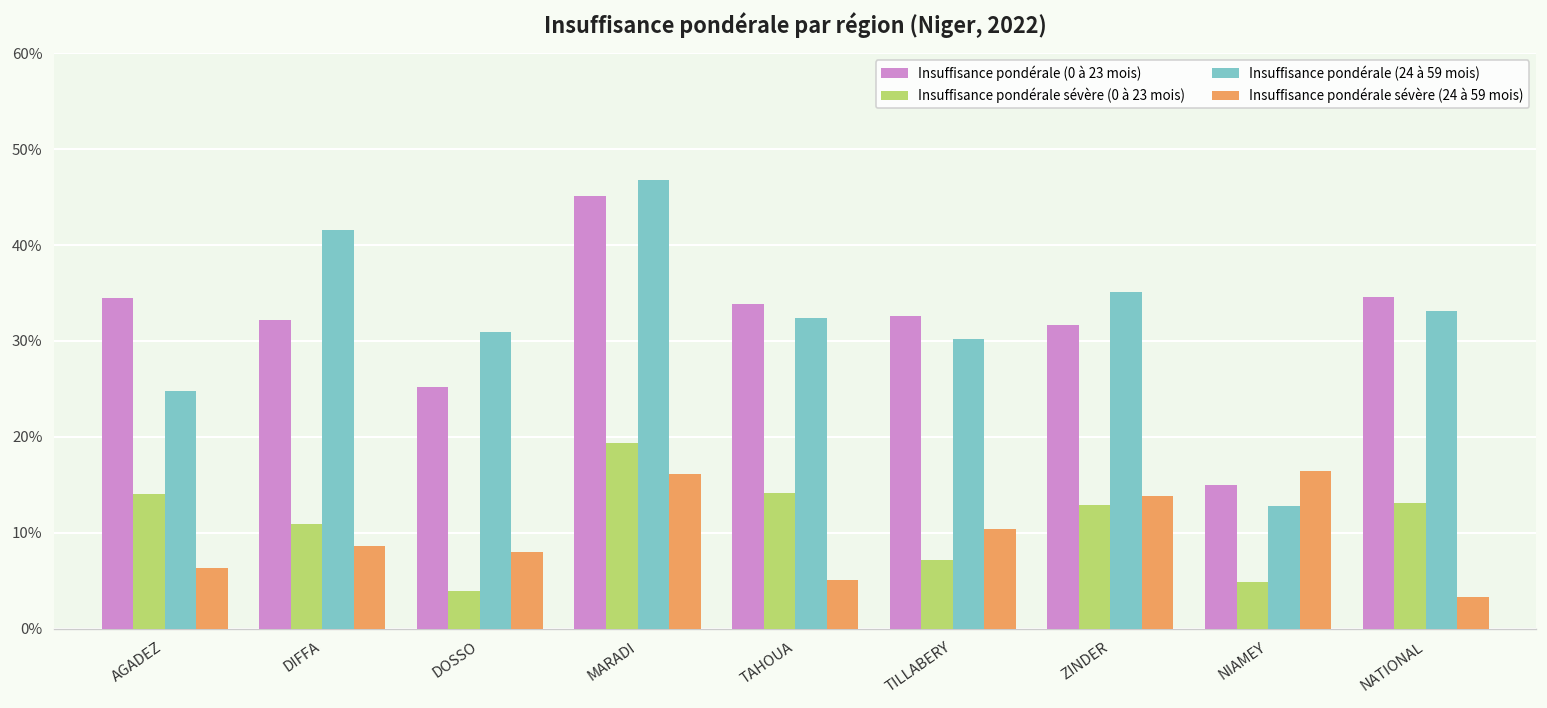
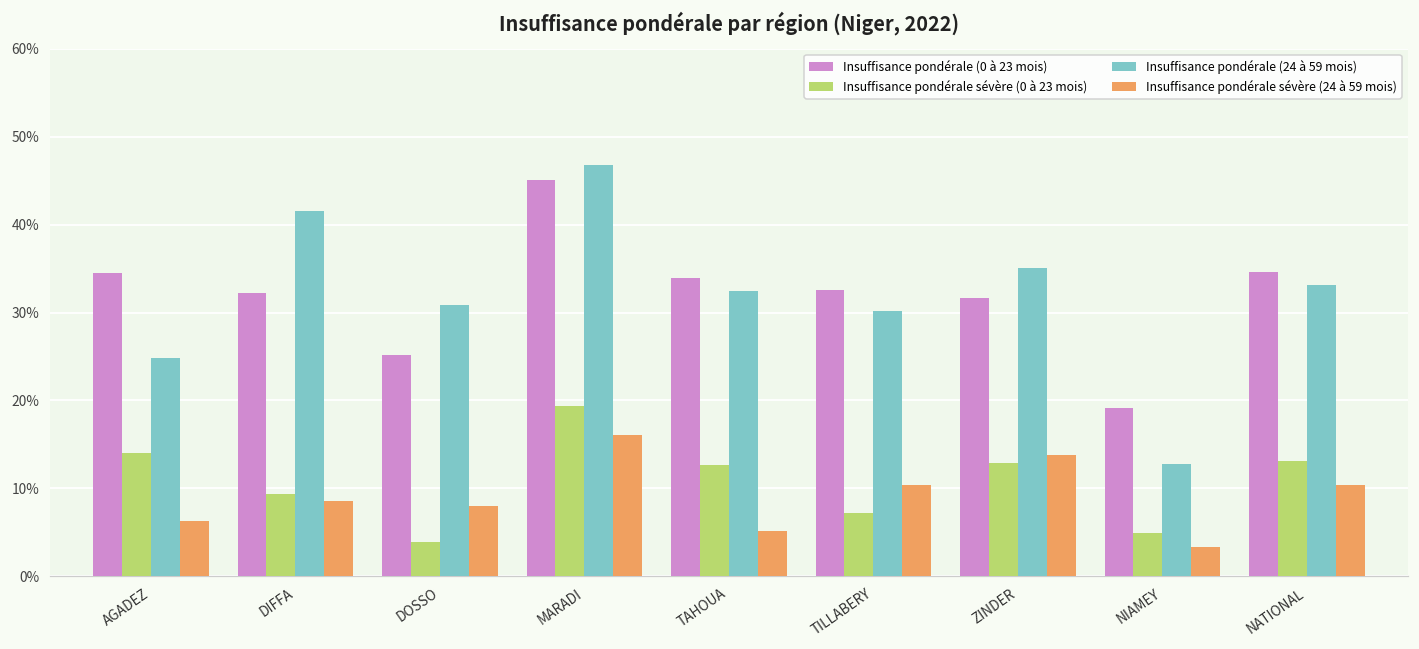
Insuffisance pondérale sévère (0 à 23 mois), DIFFA: 11% -> 9%
Insuffisance pondérale sévère (0 à 23 mois), TAHOUA: 14% -> 13%
Insuffisance pondérale (0 à 23 mois), NIAMEY: 15% -> 19%
Insuffisance pondérale sévère (24 à 59 mois), NIAMEY: 16% -> 3%
Insuffisance pondérale sévère (24 à 59 mois), NATIONAL: 3% -> 10%
